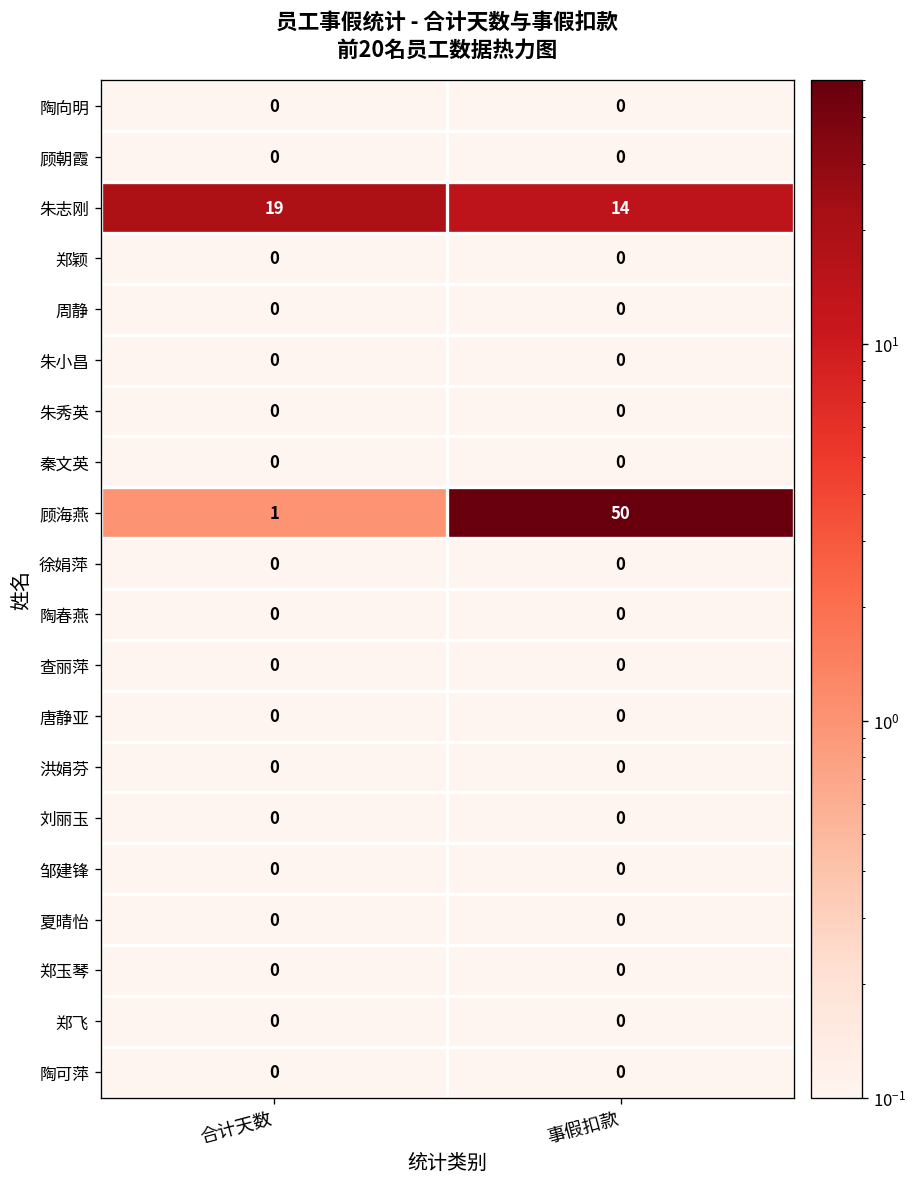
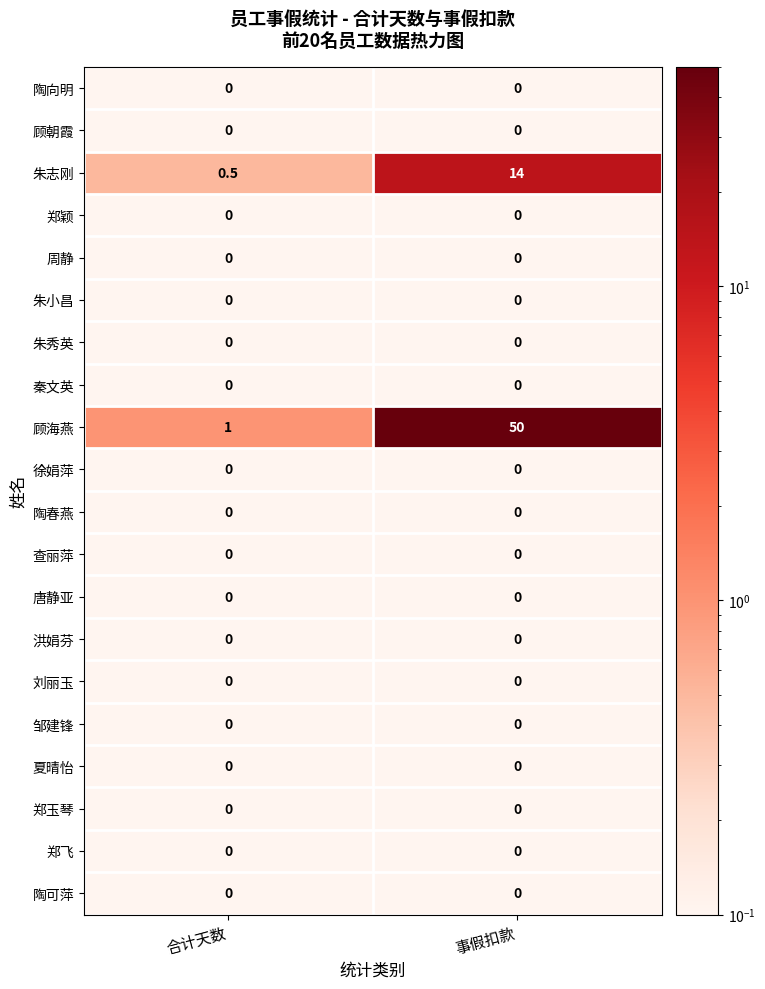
朱志刚, 合计天数: 19 -> 0.5
